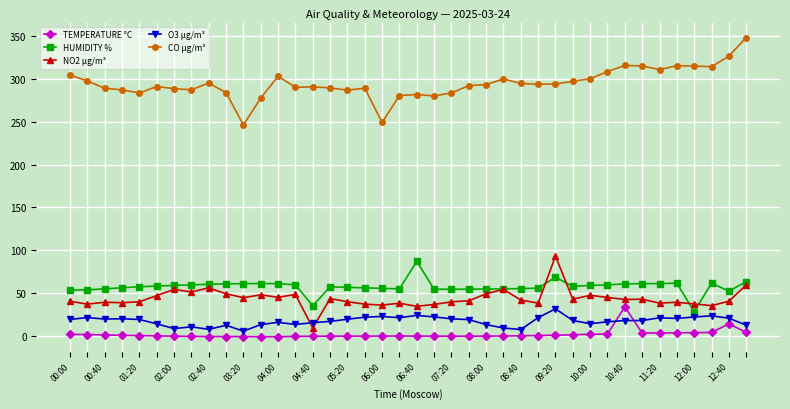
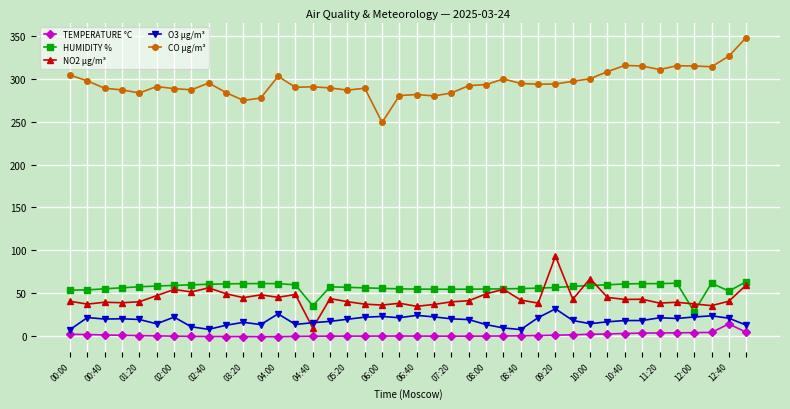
O3 µg/m³, 00:00: 20 -> 10
O3 µg/m³, 02:00: 10 -> 20
O3 µg/m³, 03:20: 10 -> 20
CO µg/m³, 03:20: 250 -> 270
O3 µg/m³, 04:00: 20 -> 30
HUMIDITY %, 06:40: 90 -> 50
HUMIDITY %, 09:20: 70 -> 60
NO2 µg/m³, 10:00: 50 -> 70
TEMPERATURE °C, 10:40: 30 -> 0
